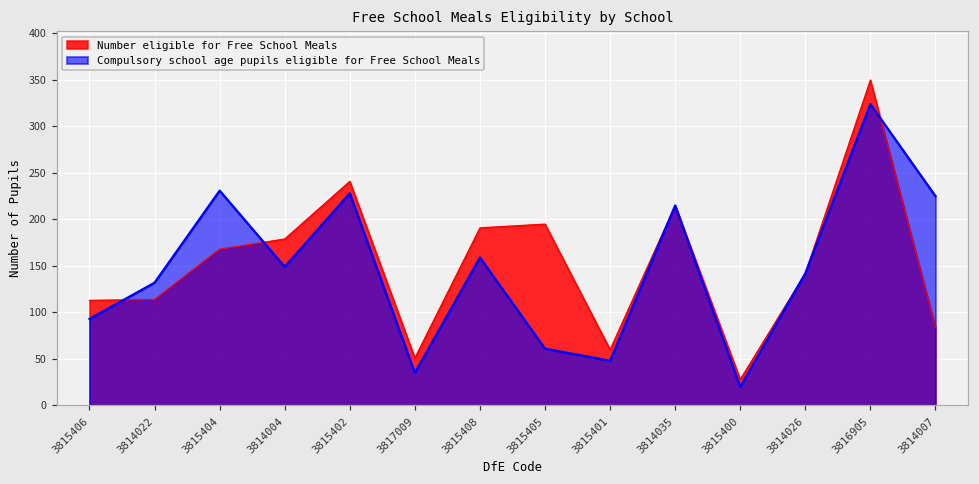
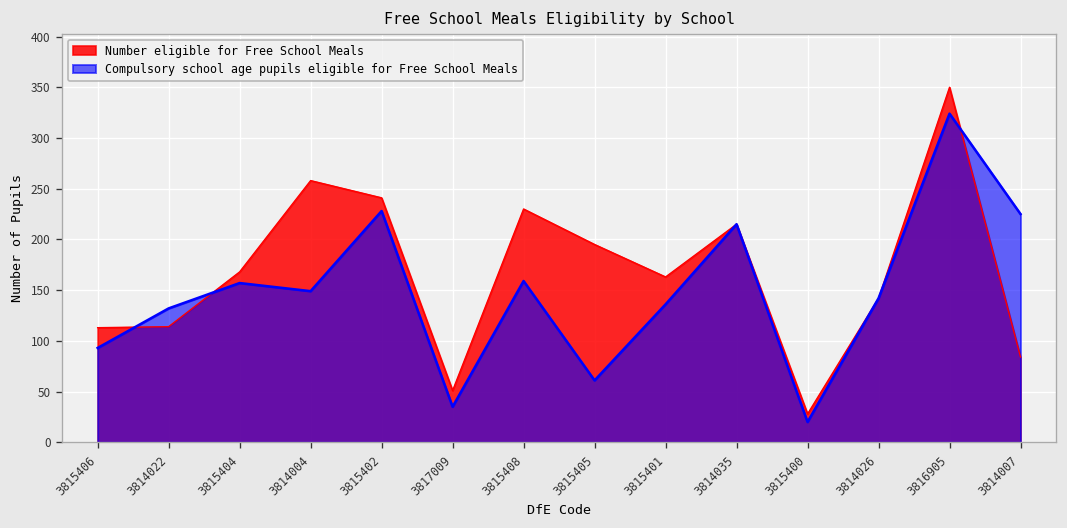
Compulsory school age pupils eligible for Free School Meals, 3815404: 230 -> 160
Number eligible for Free School Meals, 3814004: 180 -> 260
Number eligible for Free School Meals, 3815408: 190 -> 230
Number eligible for Free School Meals, 3815401: 60 -> 160
Compulsory school age pupils eligible for Free School Meals, 3815401: 50 -> 140
